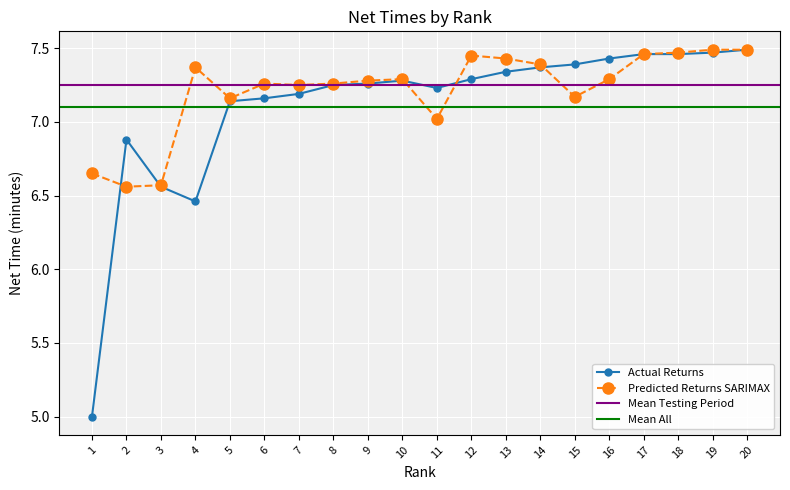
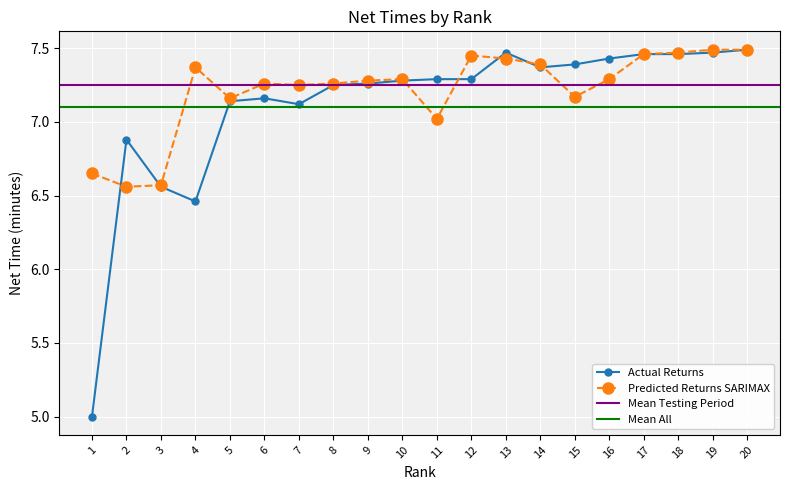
Actual Returns, 7: 7.19 -> 7.12
Actual Returns, 11: 7.23 -> 7.29
Actual Returns, 13: 7.34 -> 7.47
